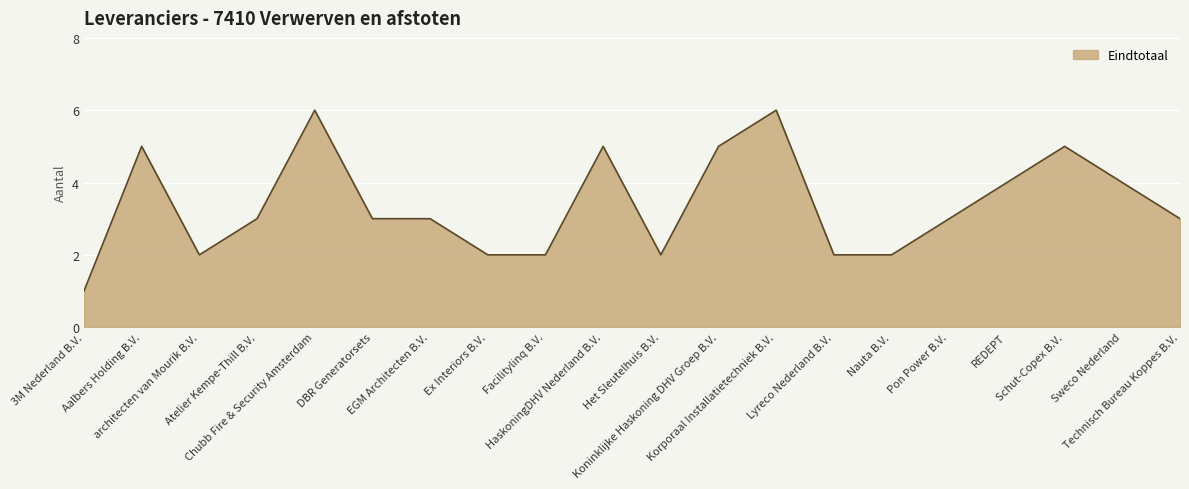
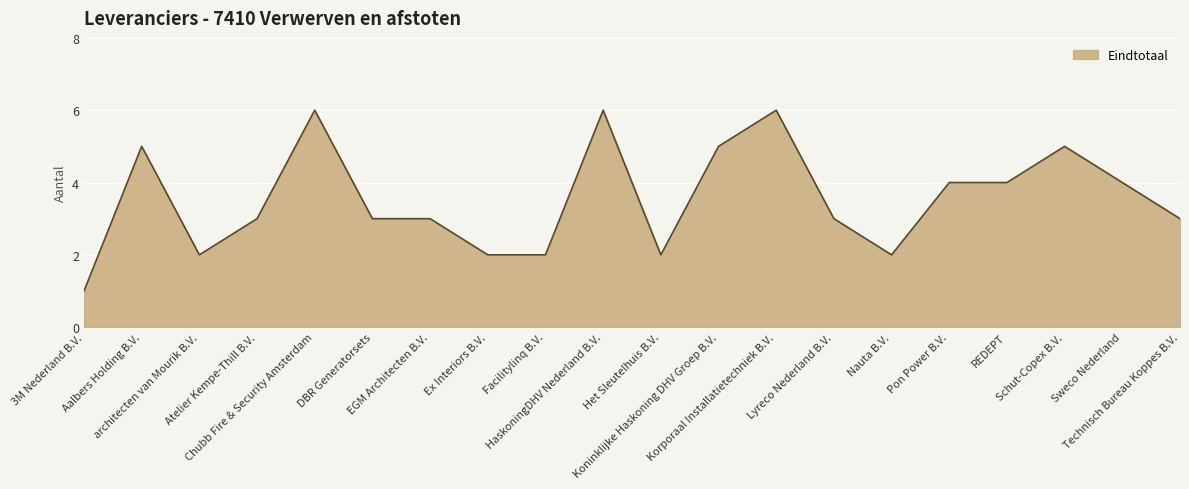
HaskoningDHV Nederland B.V.: 5 -> 6
Lyreco Nederland B.V.: 2 -> 3
Pon Power B.V.: 3 -> 4
